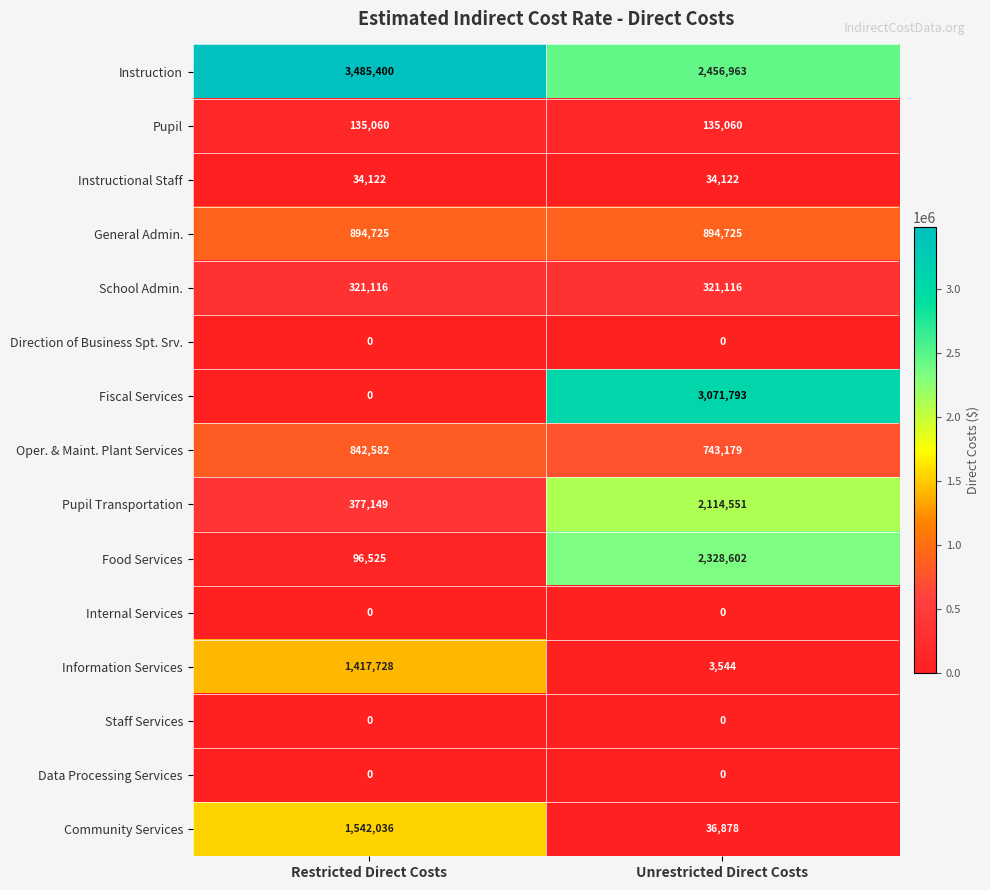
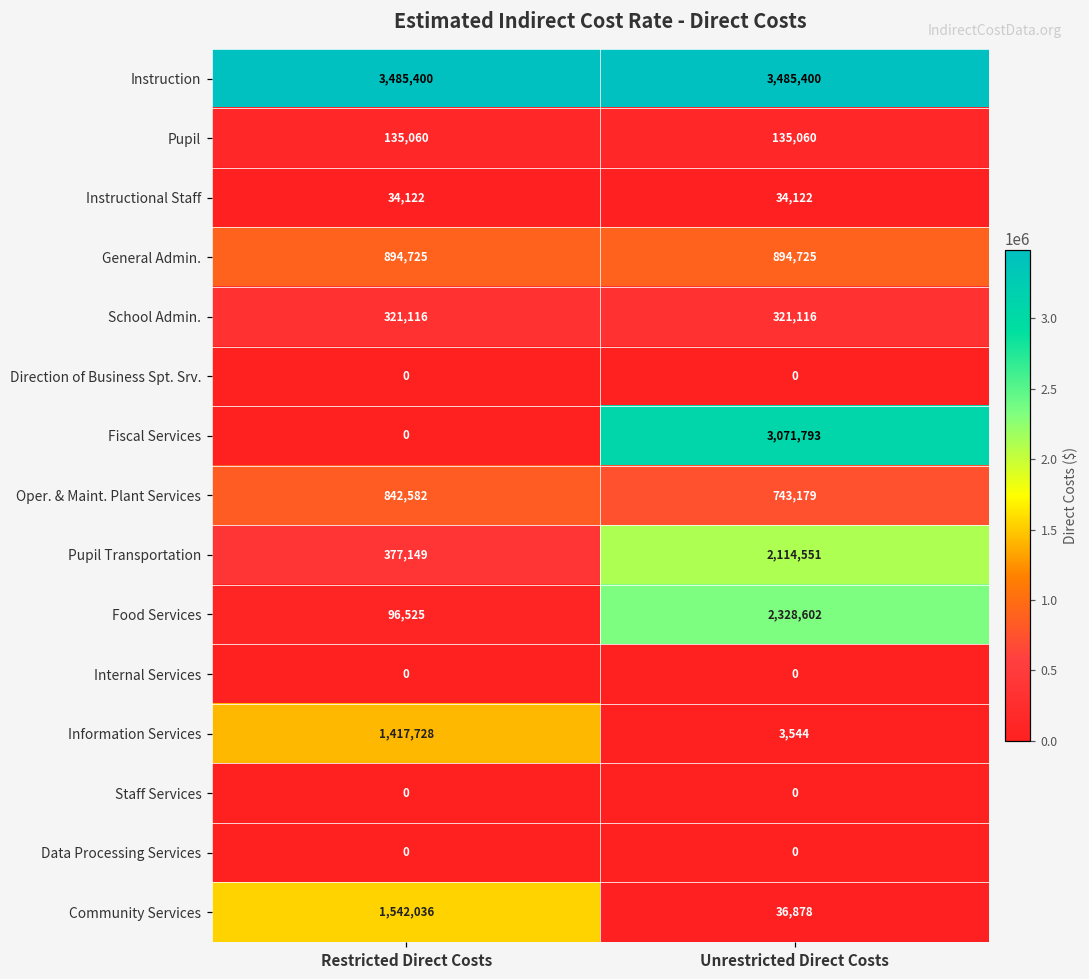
Instruction, Unrestricted Direct Costs: 2,456,963 -> 3,485,400
